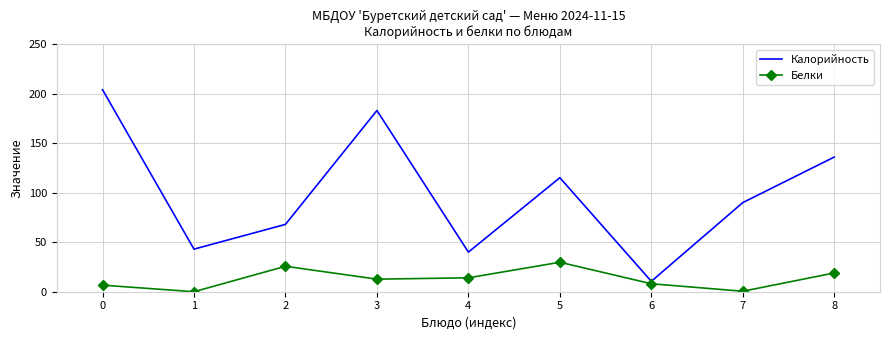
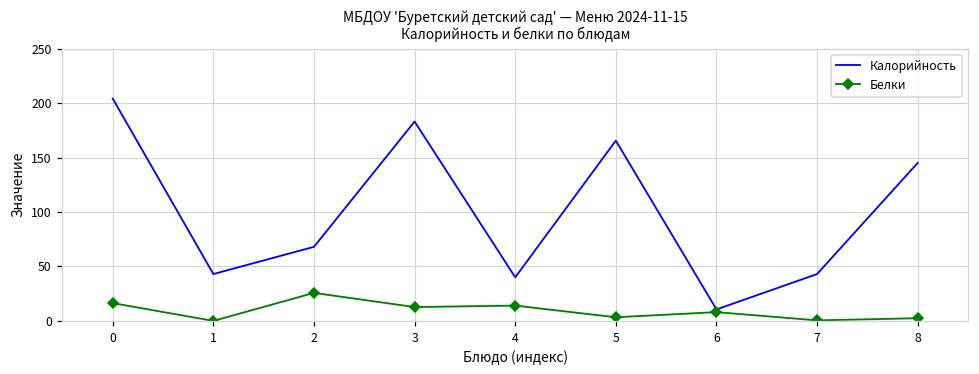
Белки, 0: 10 -> 20
Калорийность, 5: 120 -> 170
Белки, 5: 30 -> 0
Калорийность, 7: 90 -> 40
Калорийность, 8: 140 -> 150
Белки, 8: 20 -> 0
